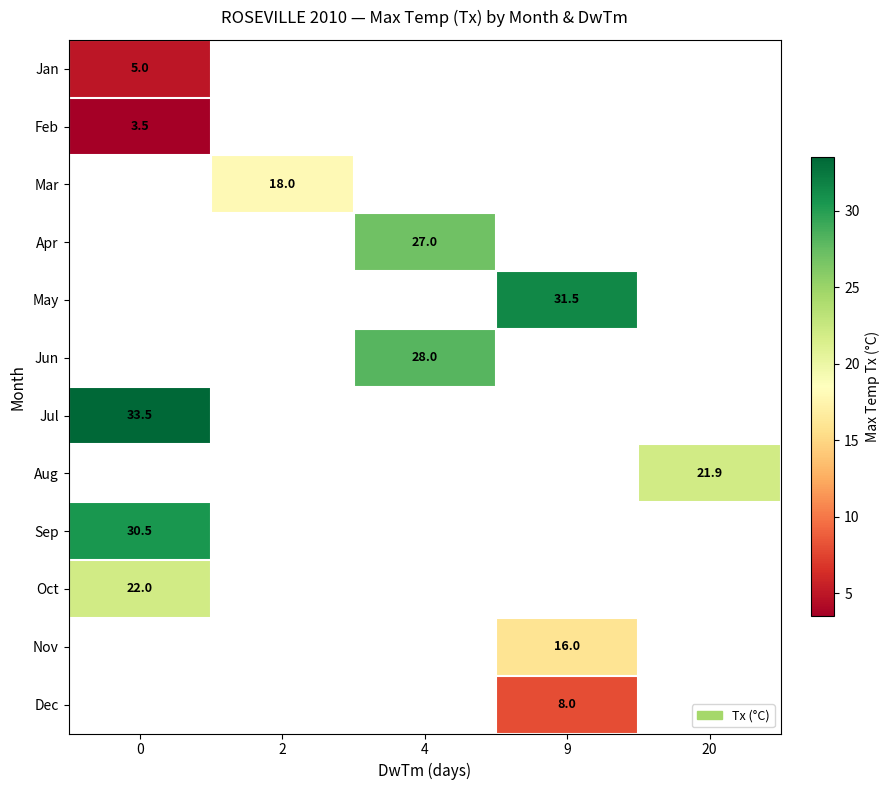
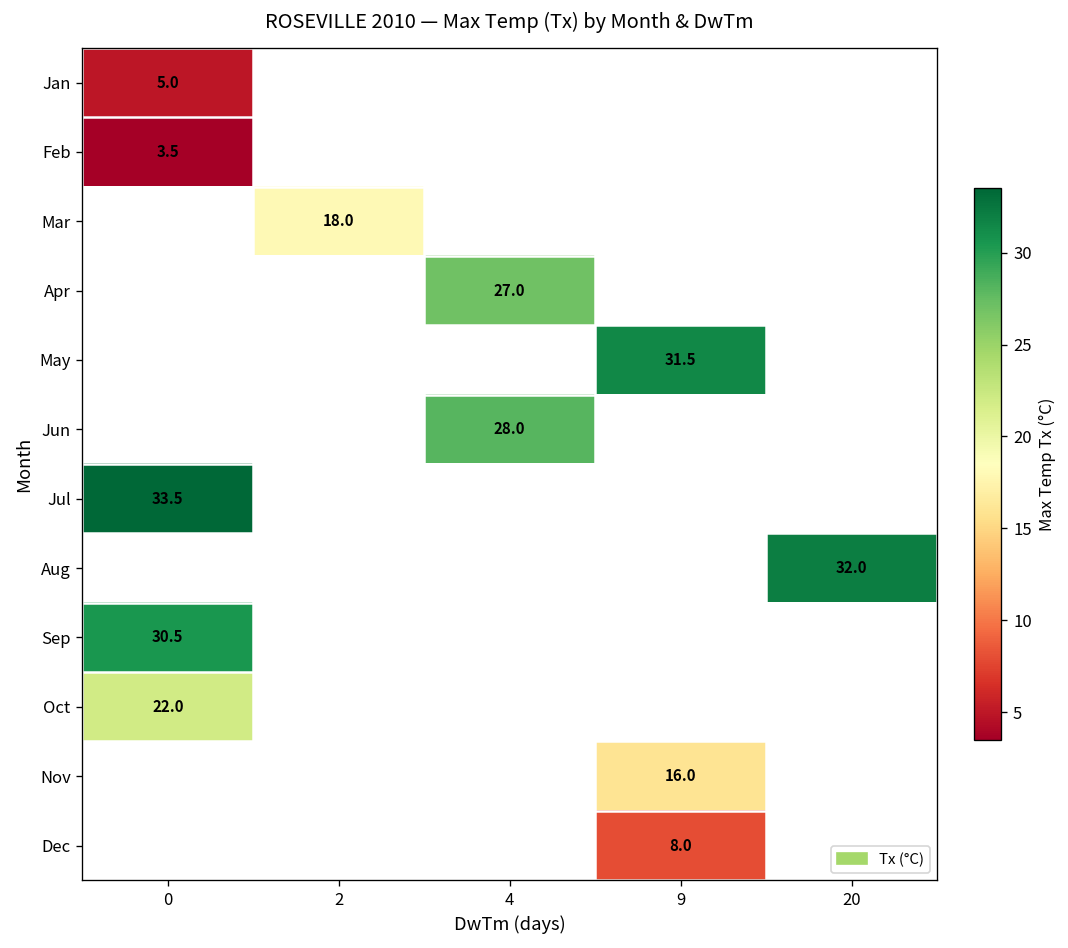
Aug, 20: 21.9 -> 32.0
